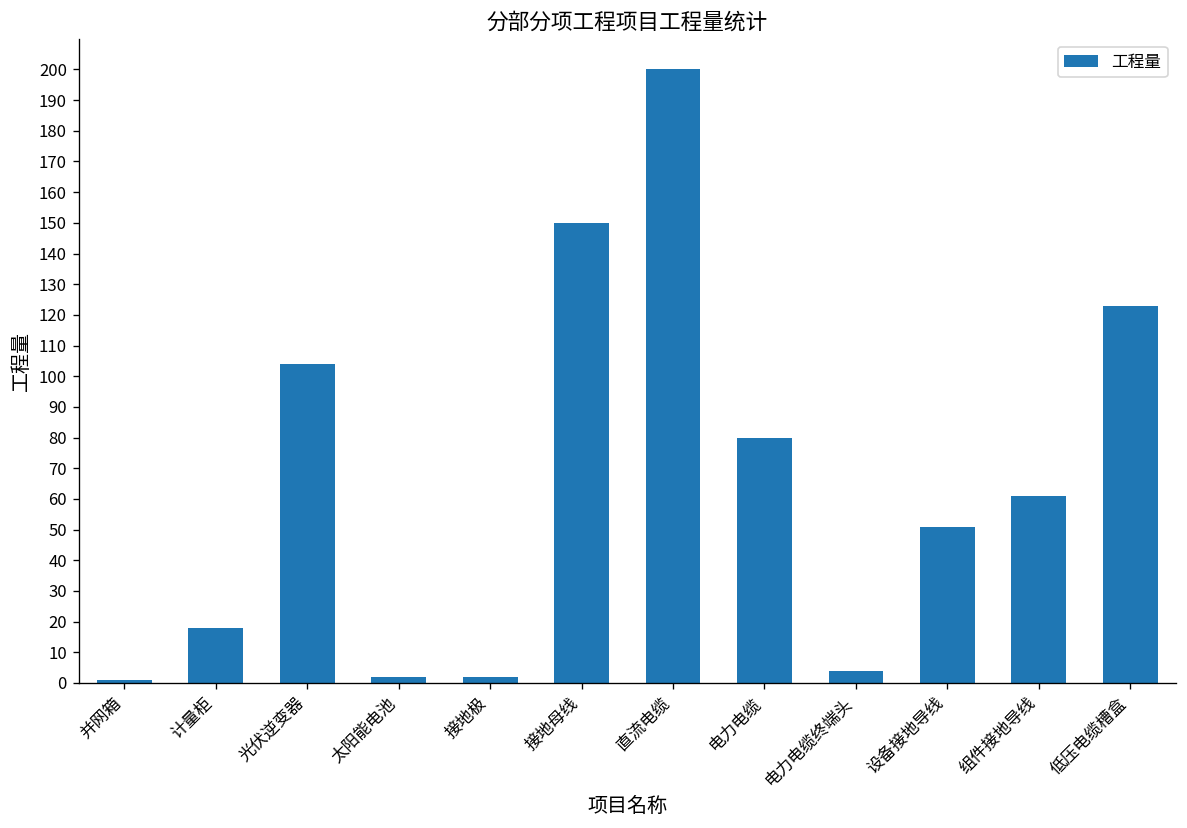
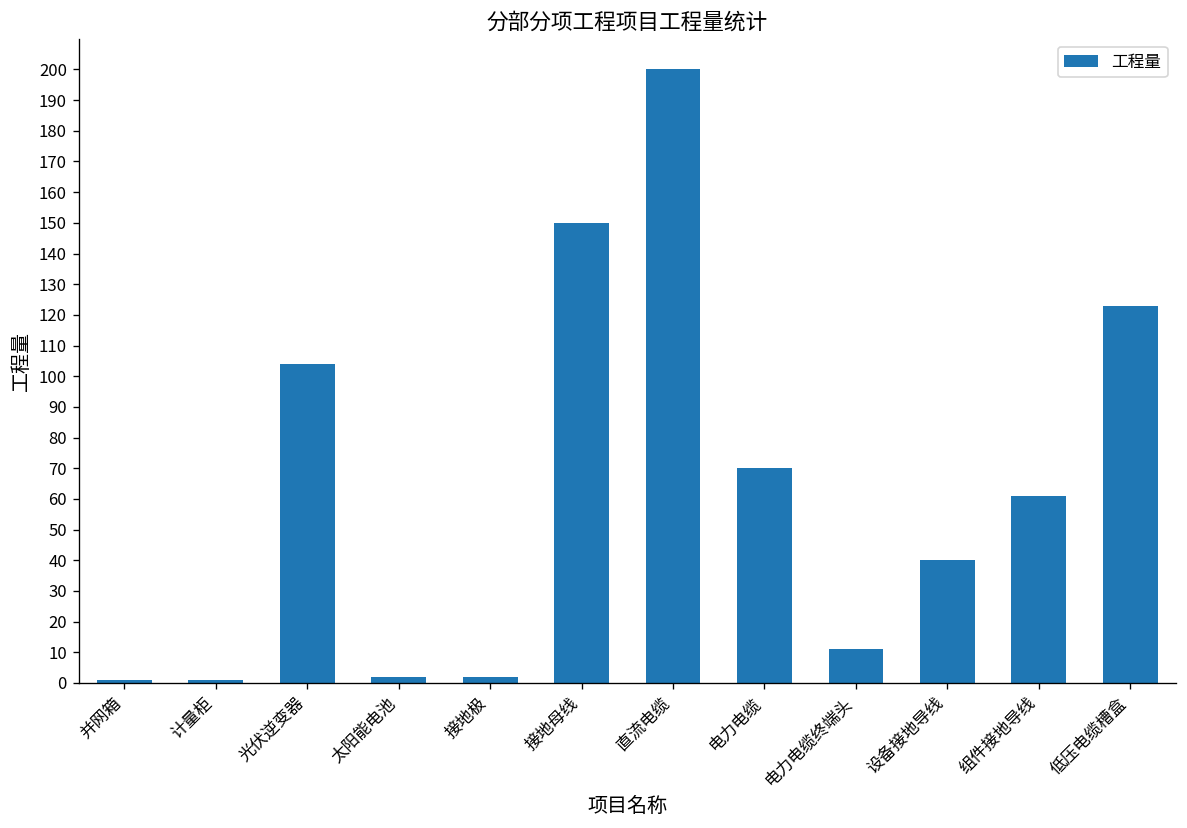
计量柜: 18 -> 1
电力电缆: 80 -> 70
电力电缆终端头: 4 -> 11
设备接地导线: 51 -> 40
